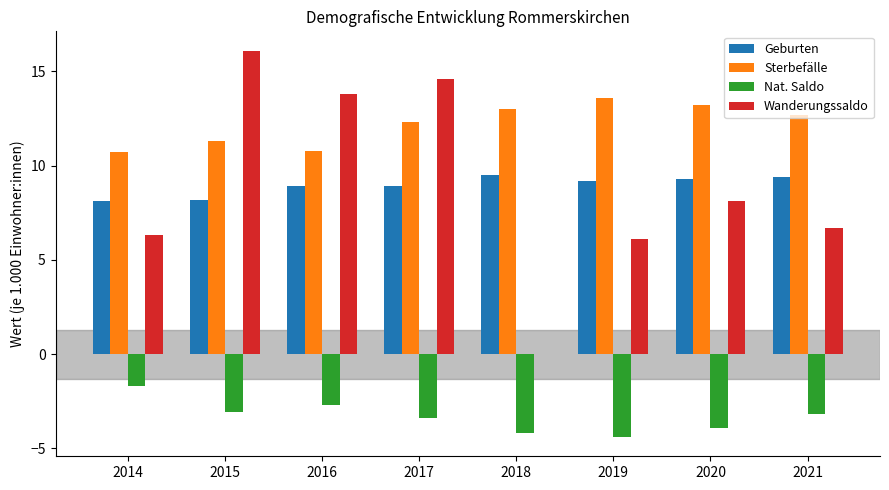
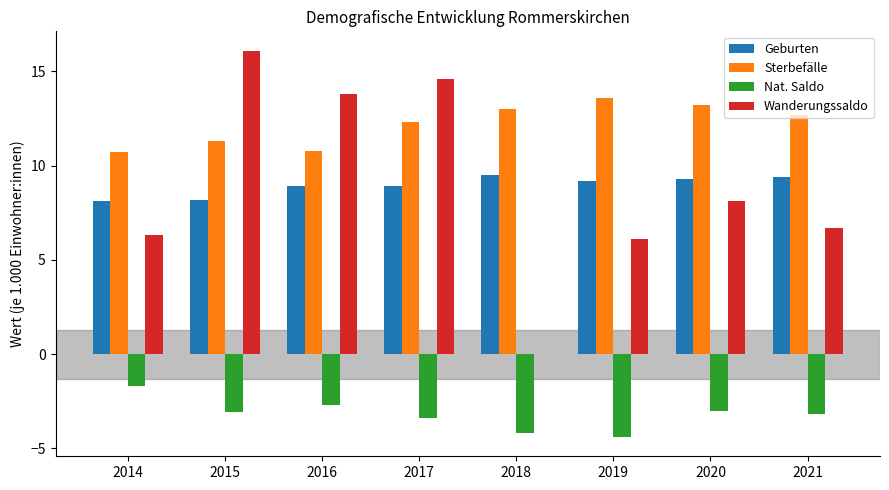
Nat. Saldo, 2020: -3.9 -> -3.0
